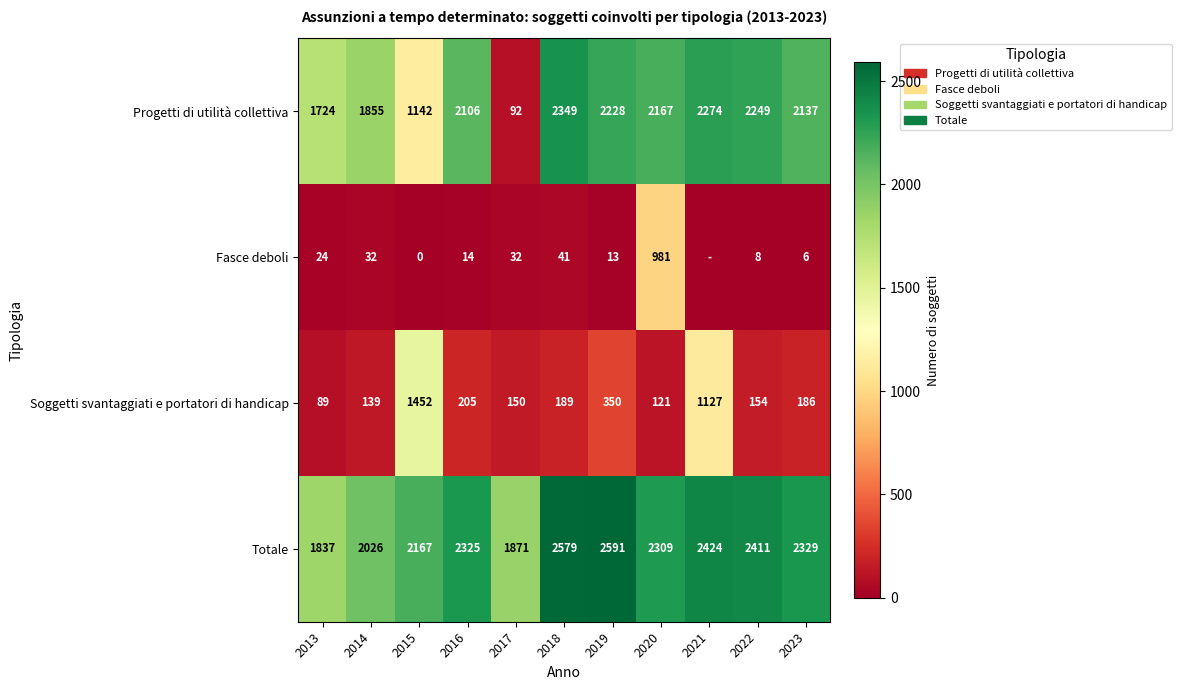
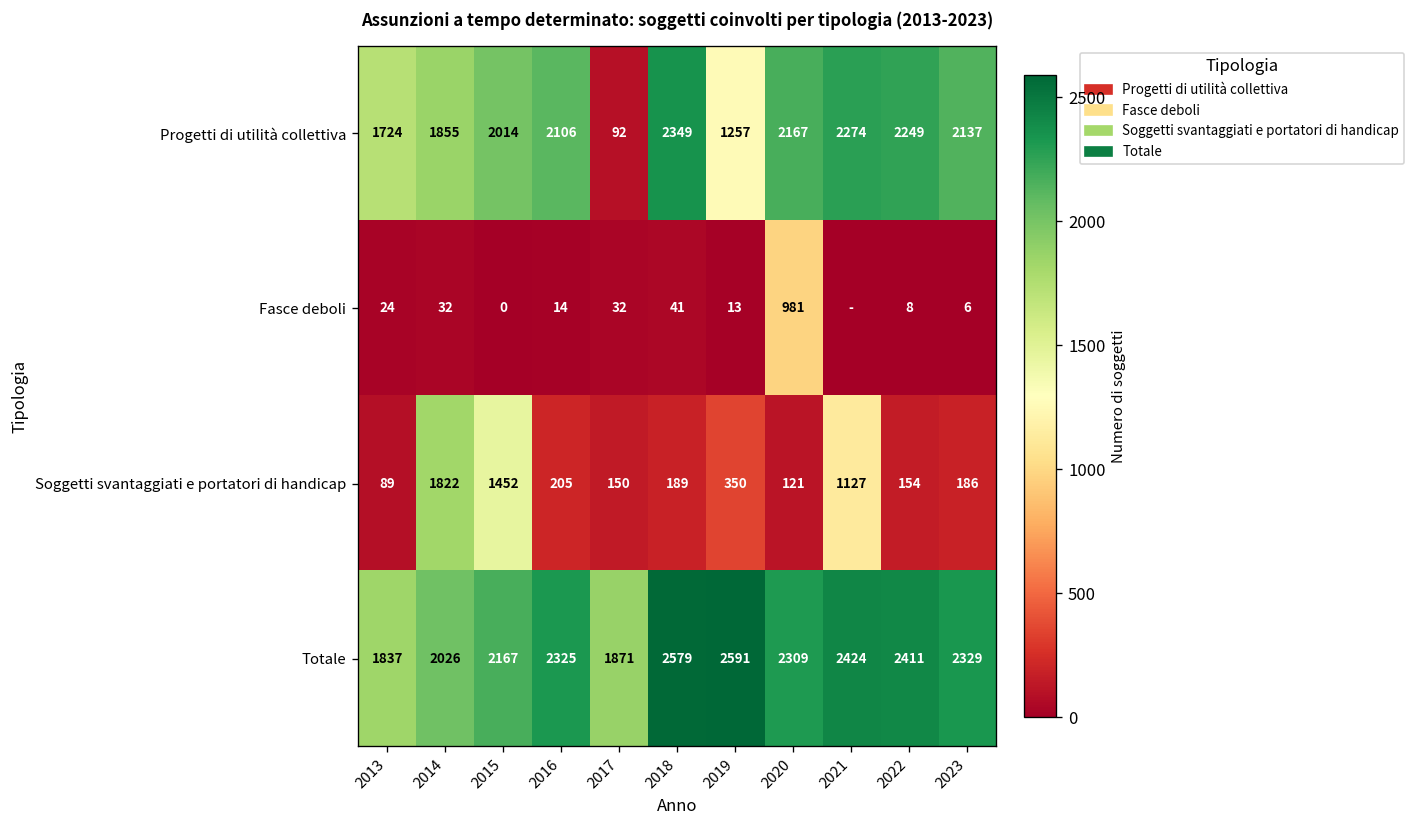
Progetti di utilità collettiva, 2015: 1142 -> 2014
Progetti di utilità collettiva, 2019: 2228 -> 1257
Soggetti svantaggiati e portatori di handicap, 2014: 139 -> 1822
